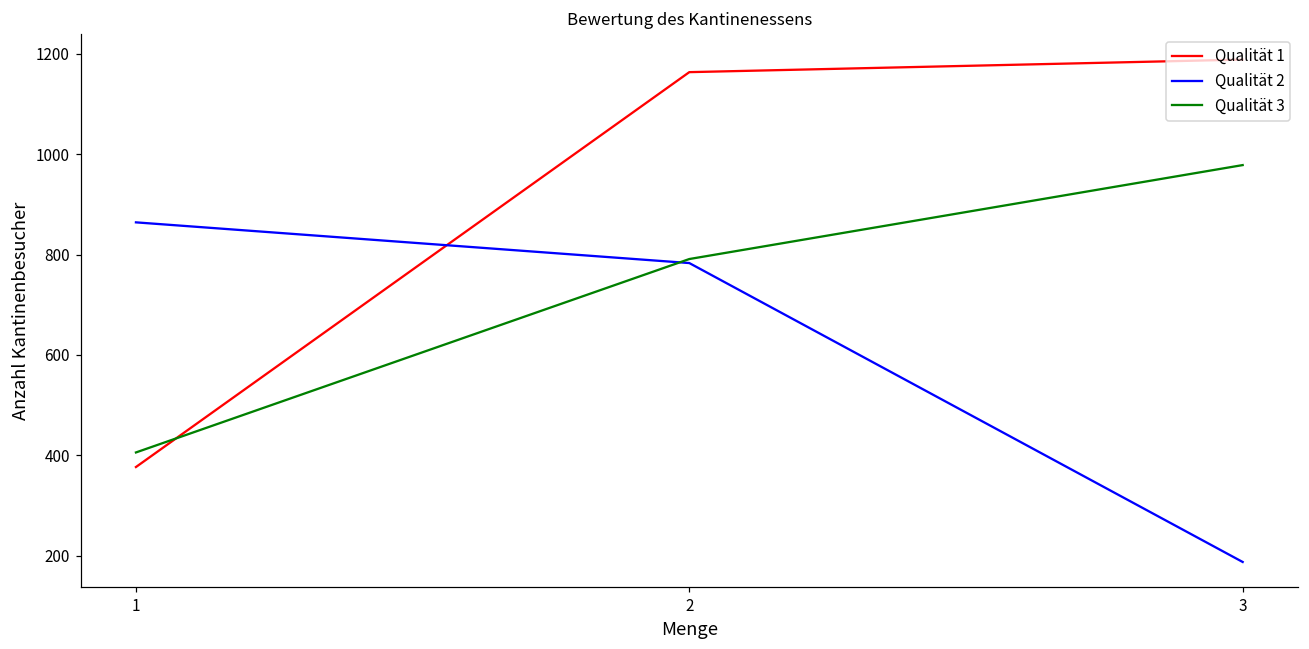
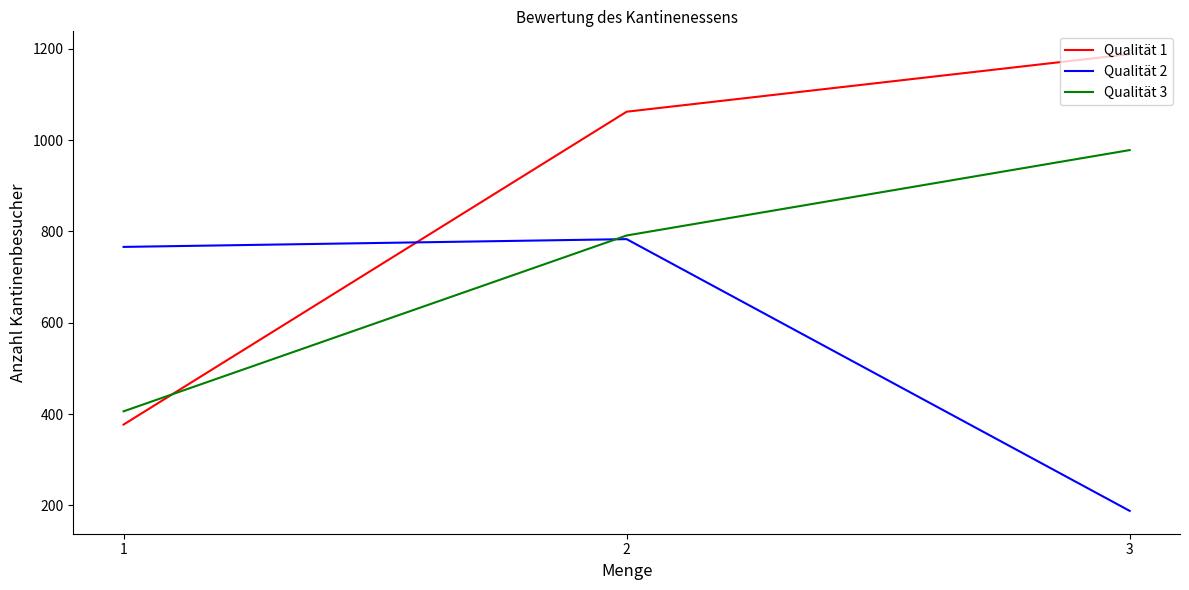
Qualität 2, 1: 860 -> 770
Qualität 1, 2: 1160 -> 1060
